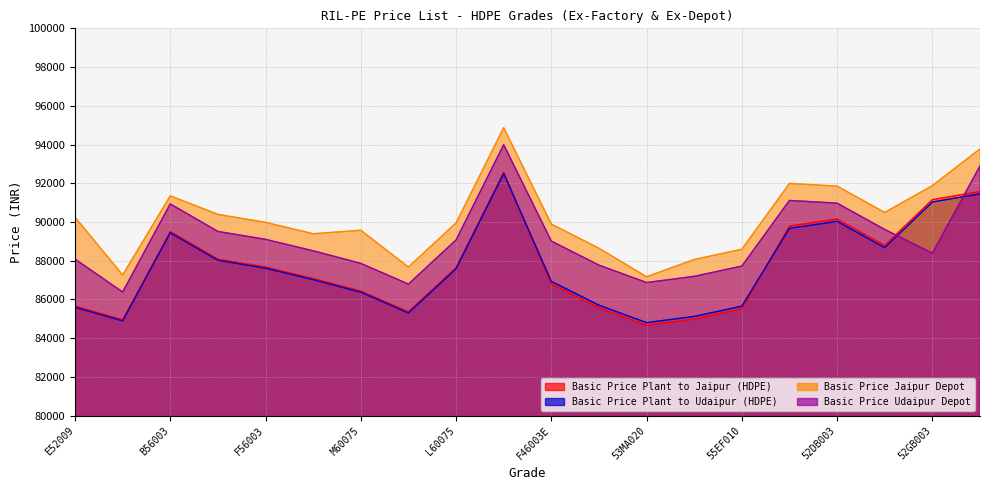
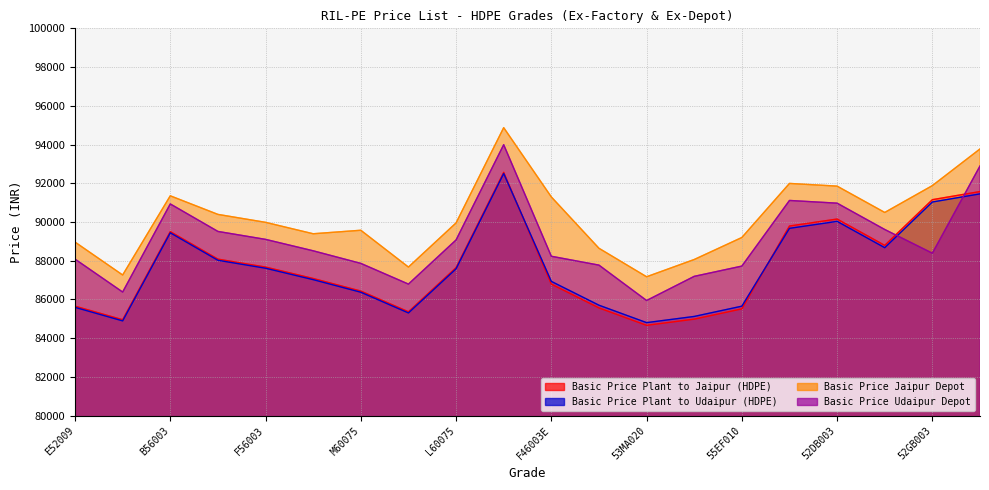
Basic Price Jaipur Depot, E52009: 90200 -> 89000
Basic Price Jaipur Depot, F46003E: 89900 -> 91300
Basic Price Udaipur Depot, F46003E: 89000 -> 88200
Basic Price Udaipur Depot, 53MA020: 86900 -> 85900
Basic Price Jaipur Depot, 55EF010: 88600 -> 89200
